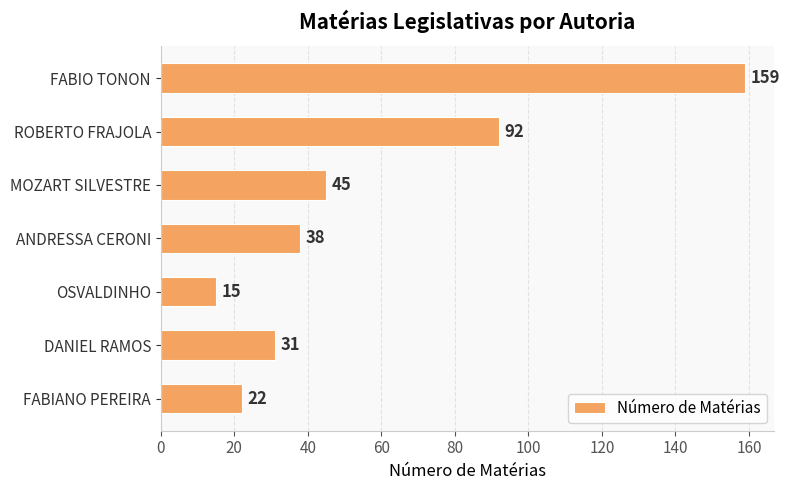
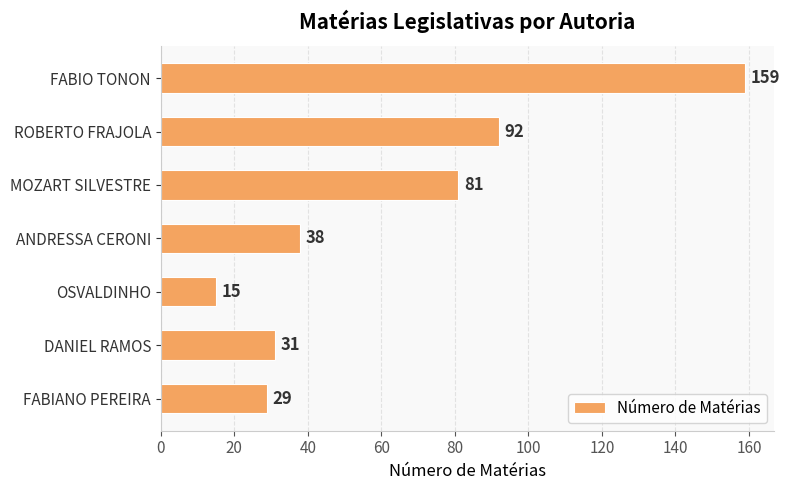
MOZART SILVESTRE: 45 -> 81
FABIANO PEREIRA: 22 -> 29
